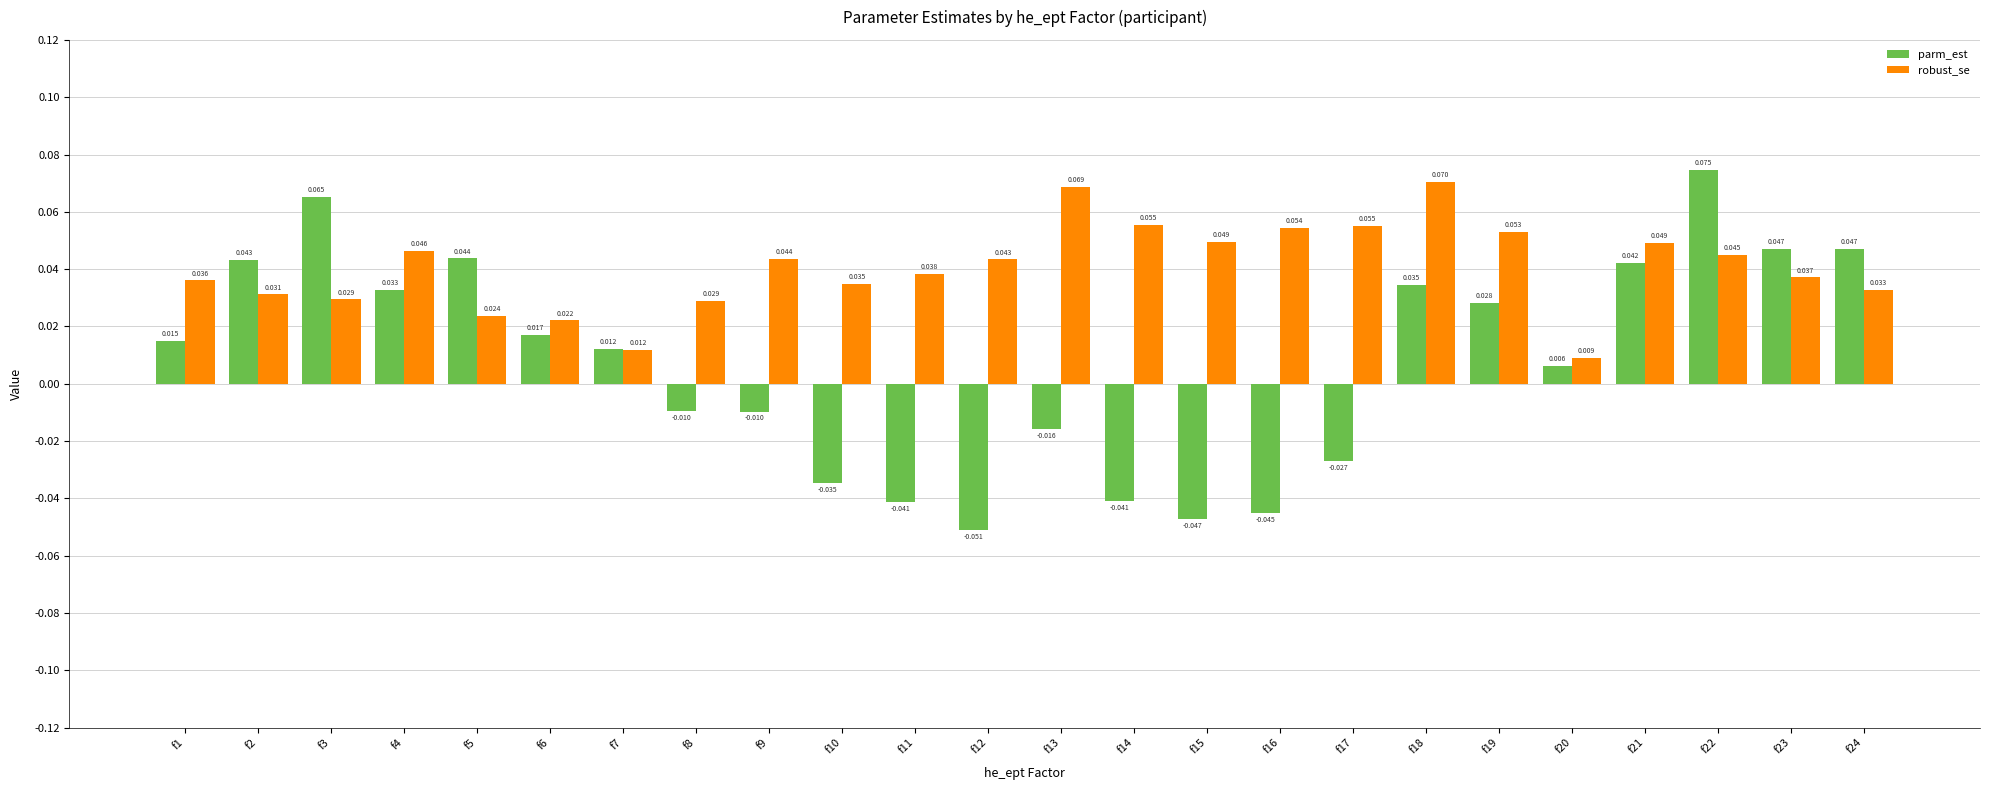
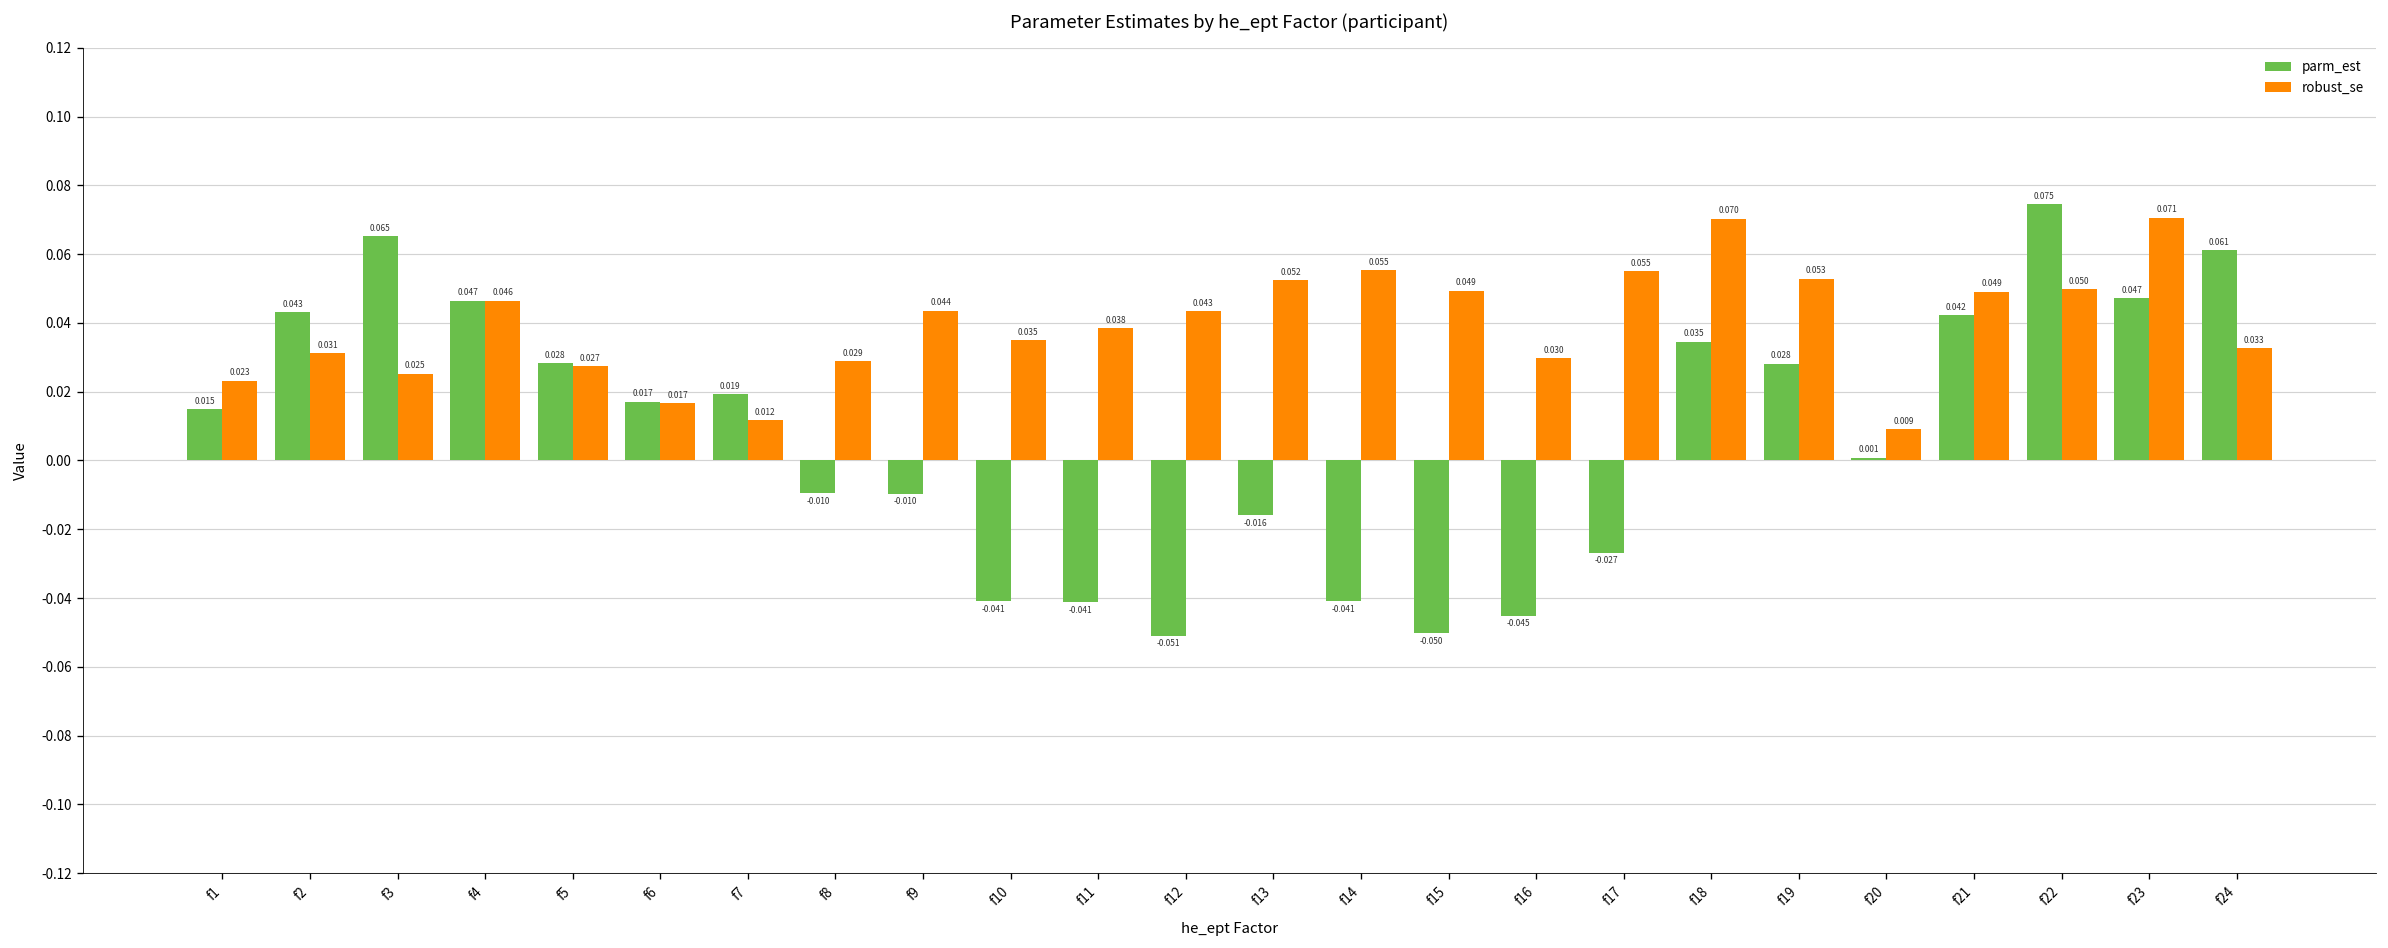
robust_se, f1: 0.036 -> 0.023
robust_se, f3: 0.029 -> 0.025
parm_est, f4: 0.033 -> 0.047
parm_est, f5: 0.044 -> 0.028
robust_se, f5: 0.024 -> 0.027
robust_se, f6: 0.022 -> 0.017
parm_est, f7: 0.012 -> 0.019
parm_est, f10: -0.035 -> -0.041
robust_se, f13: 0.069 -> 0.052
parm_est, f15: -0.047 -> -0.050
robust_se, f16: 0.054 -> 0.030
parm_est, f20: 0.006 -> 0.001
robust_se, f22: 0.045 -> 0.050
robust_se, f23: 0.037 -> 0.071
parm_est, f24: 0.047 -> 0.061
